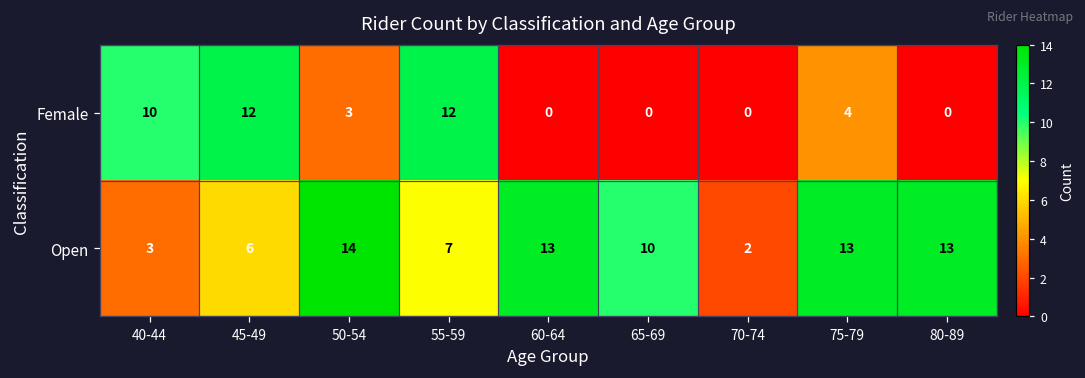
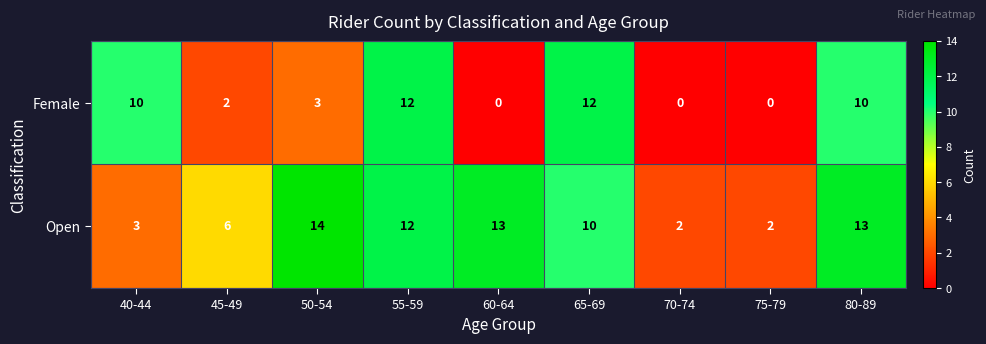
Female, 45-49: 12 -> 2
Female, 65-69: 0 -> 12
Female, 75-79: 4 -> 0
Female, 80-89: 0 -> 10
Open, 55-59: 7 -> 12
Open, 75-79: 13 -> 2
